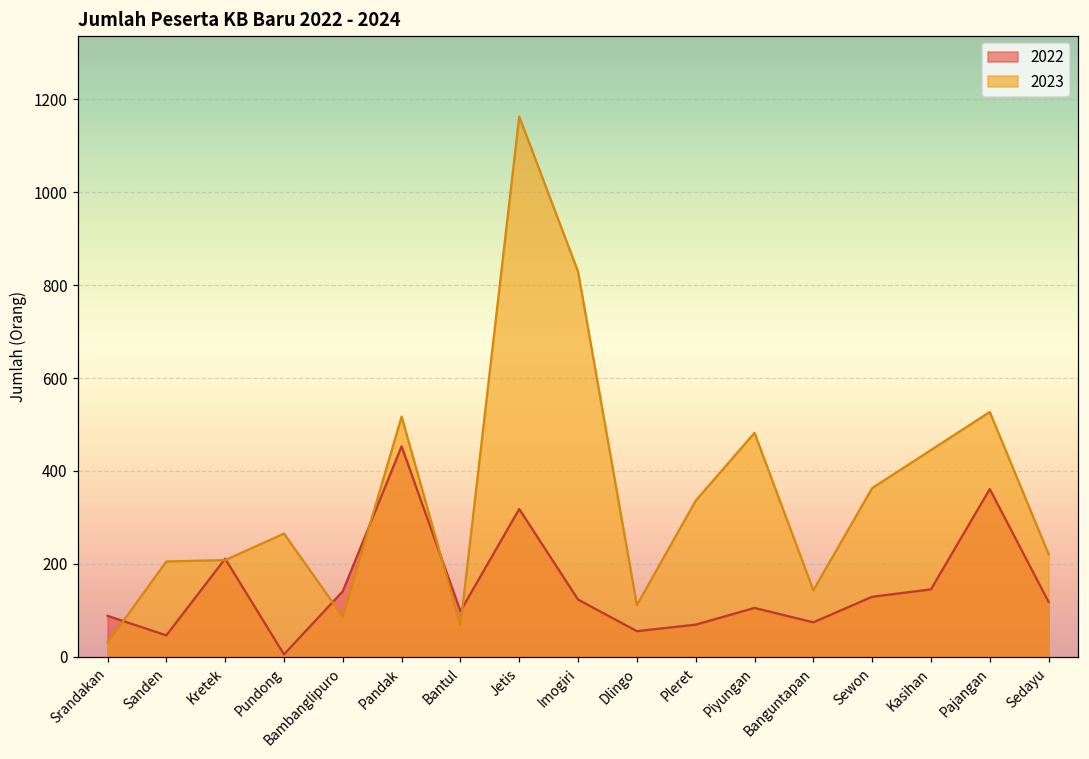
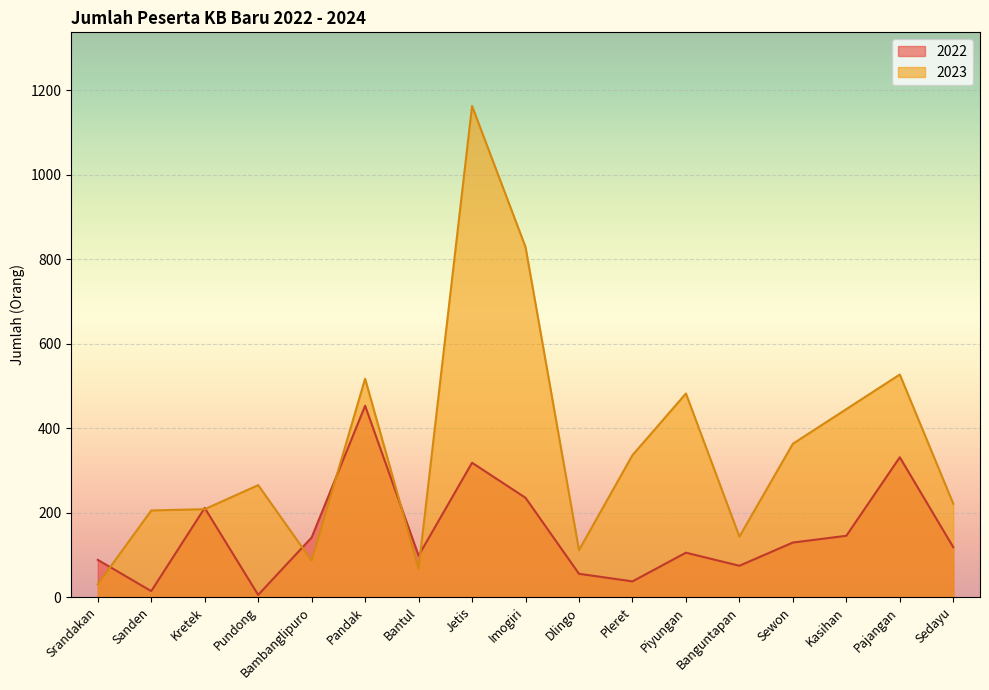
2022, Sanden: 50 -> 10
2022, Imogiri: 120 -> 240
2022, Pleret: 70 -> 40
2022, Pajangan: 360 -> 330
